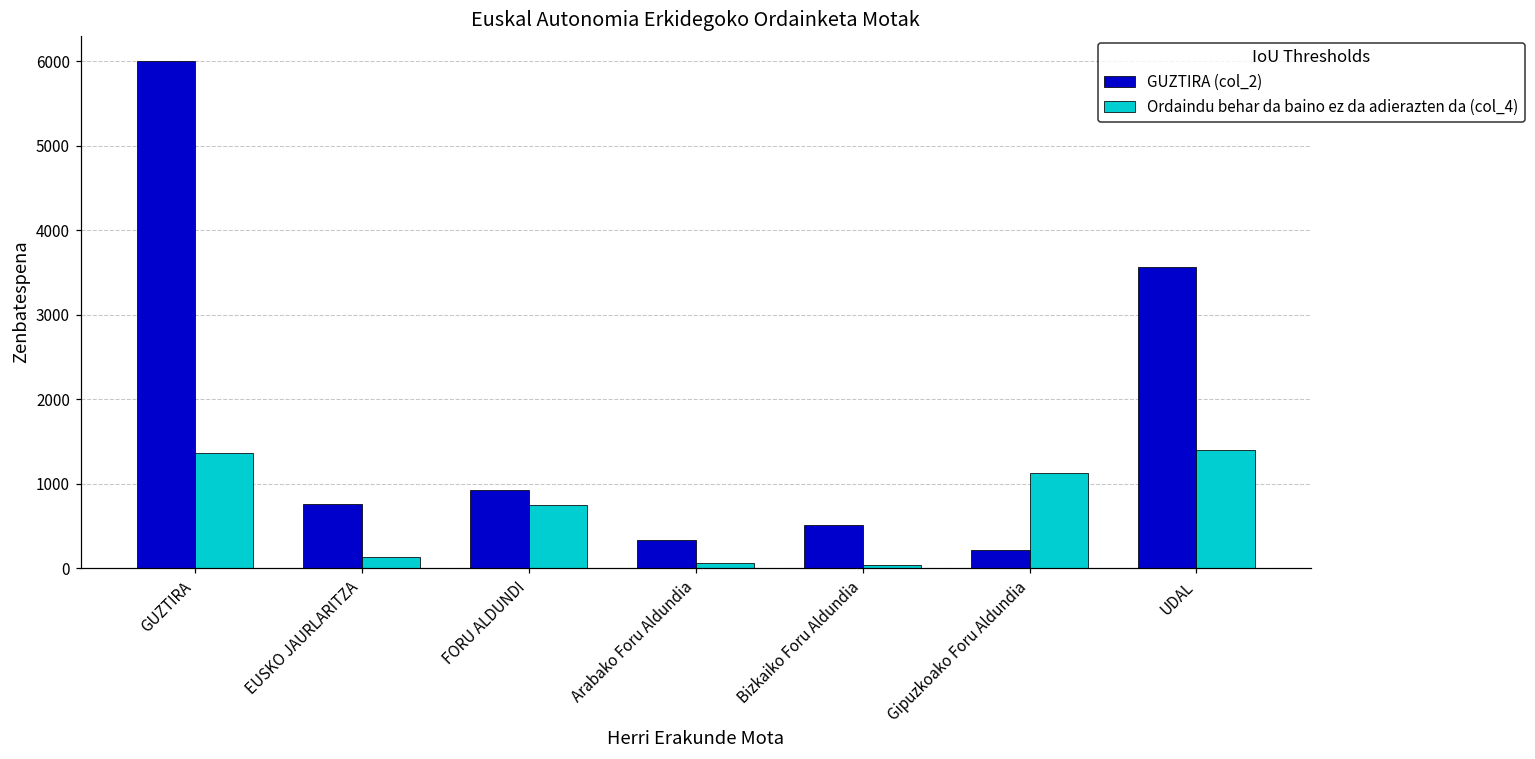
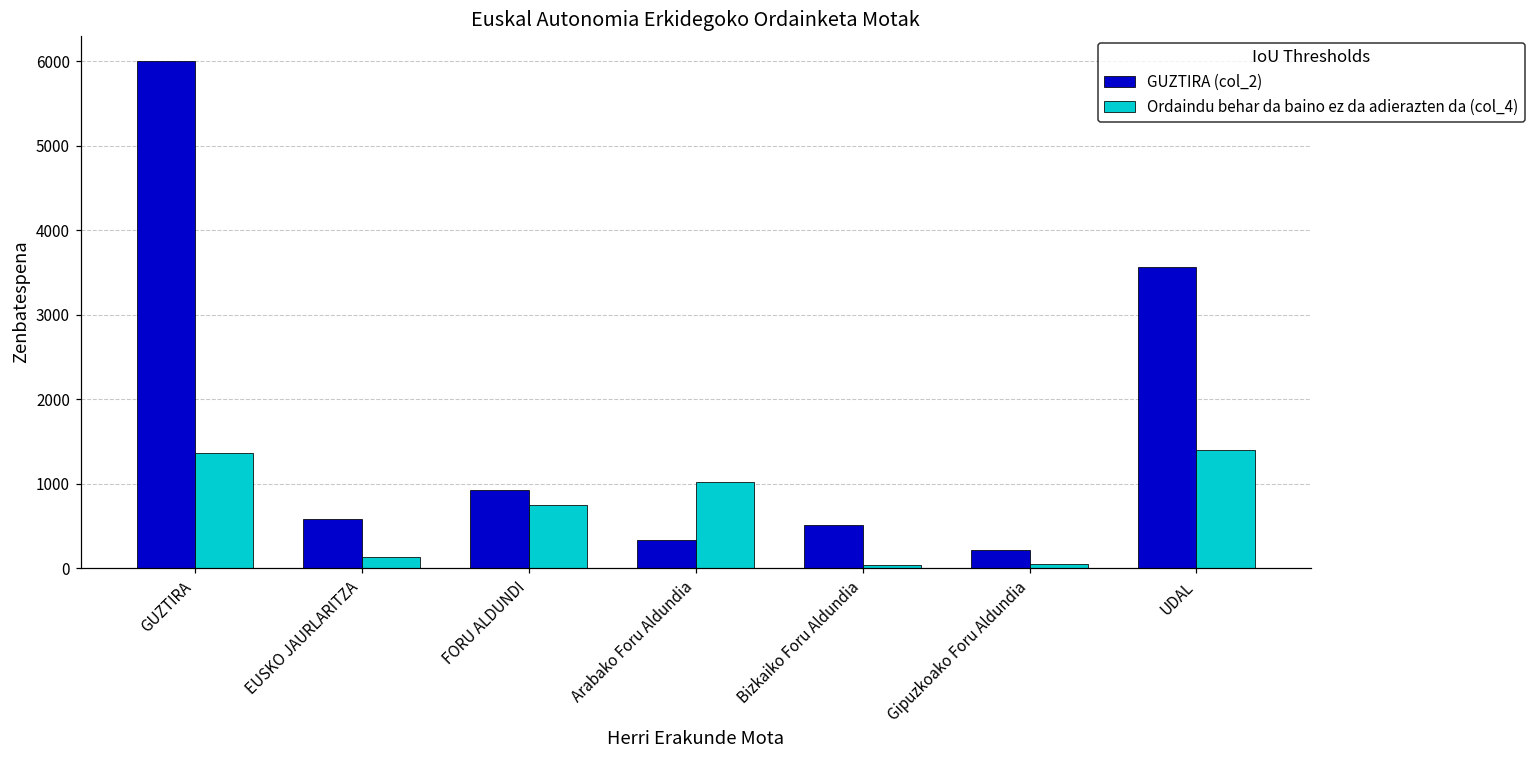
GUZTIRA (col_2), EUSKO JAURLARITZA: 800 -> 600
Ordaindu behar da baino ez da adierazten da (col_4), Arabako Foru Aldundia: 100 -> 1000
Ordaindu behar da baino ez da adierazten da (col_4), Gipuzkoako Foru Aldundia: 1100 -> 100
